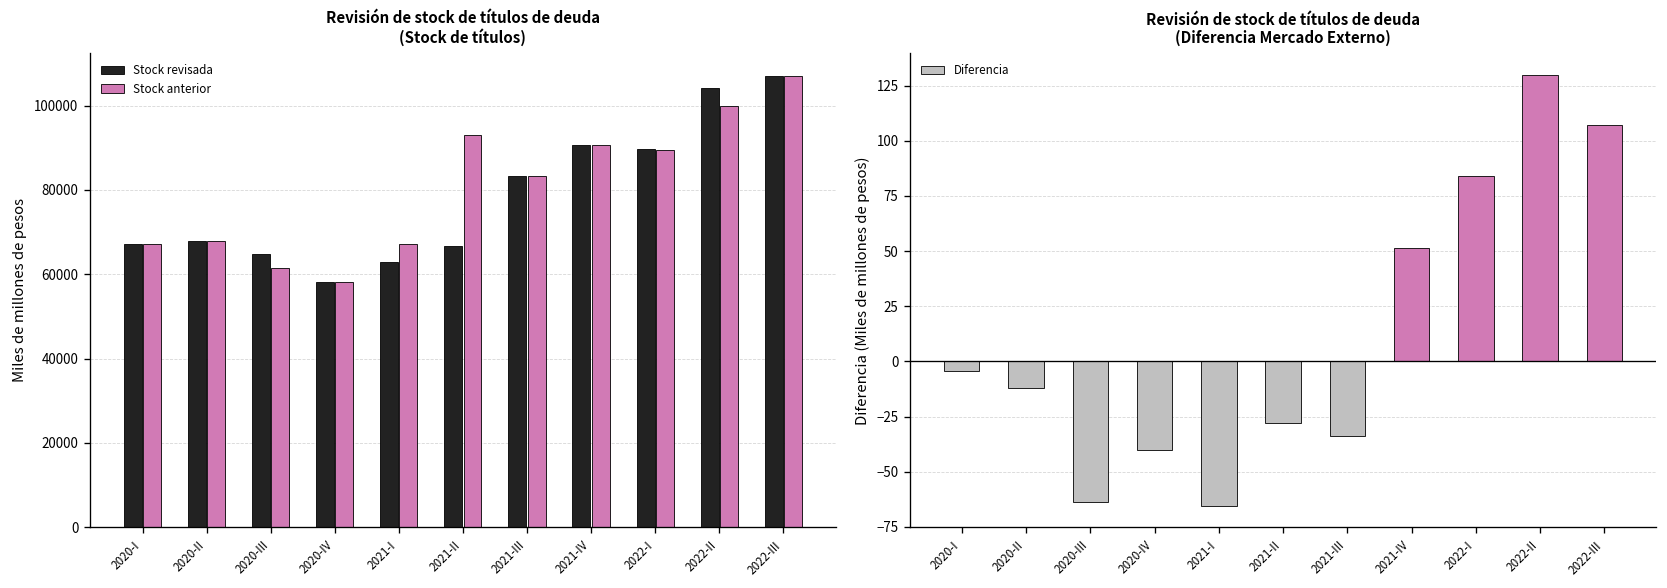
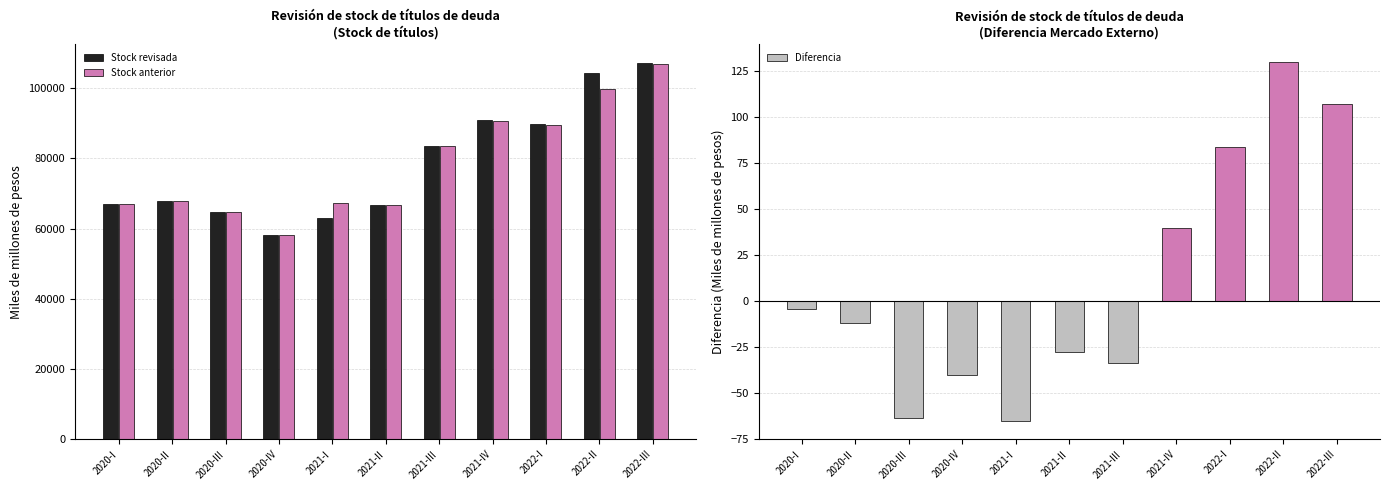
Revisión de stock de títulos de deuda (Stock de títulos), Stock anterior, 2020-III: 61000 -> 65000
Revisión de stock de títulos de deuda (Stock de títulos), Stock anterior, 2021-II: 93000 -> 67000
Revisión de stock de títulos de deuda (Diferencia Mercado Externo), 2021-IV: 52 -> 40
